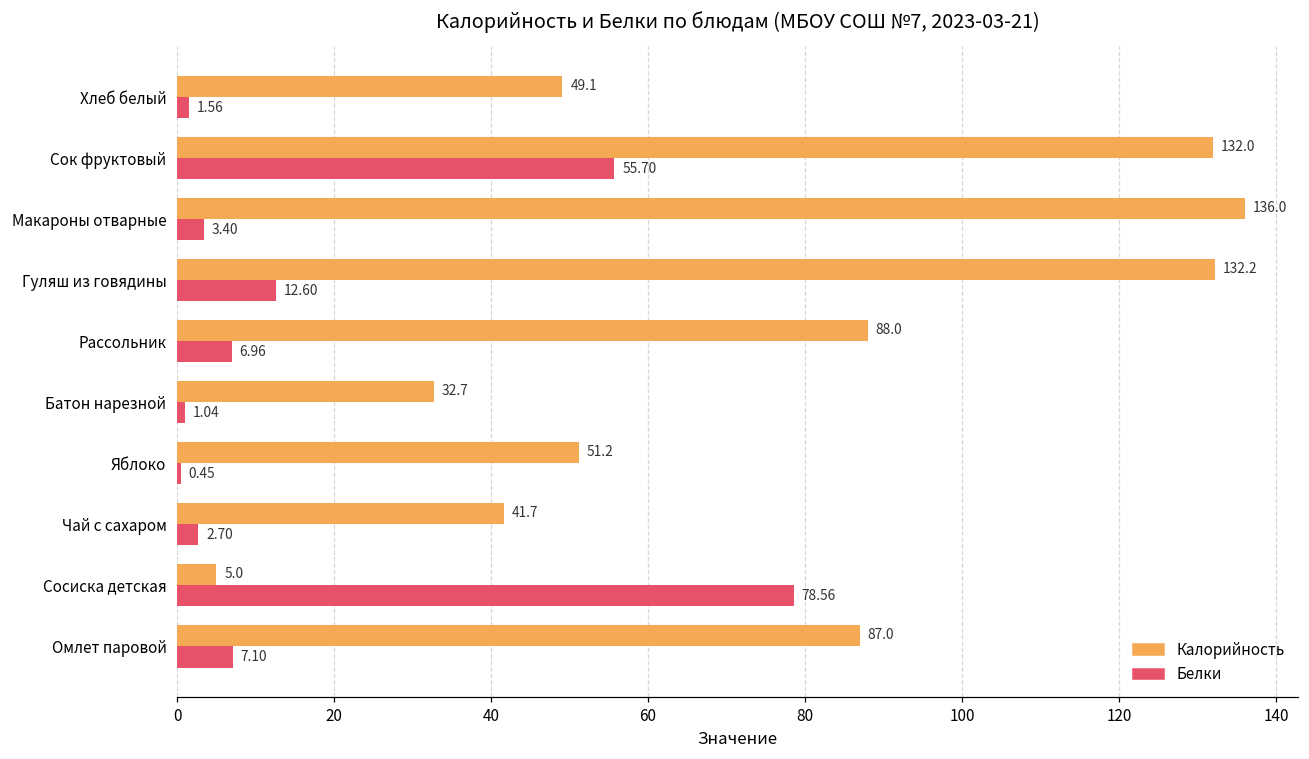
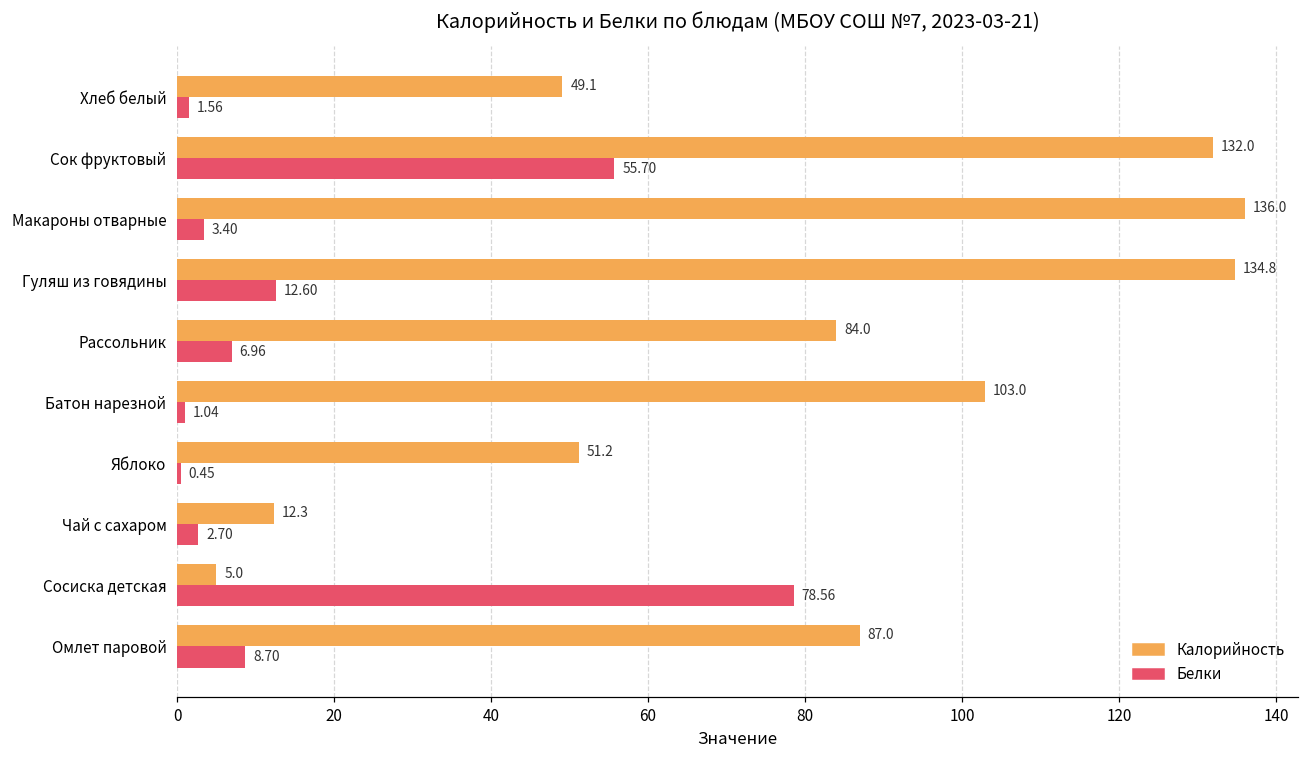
Калорийность, Гуляш из говядины: 132.2 -> 134.8
Калорийность, Рассольник: 88.0 -> 84.0
Калорийность, Батон нарезной: 32.7 -> 103.0
Калорийность, Чай с сахаром: 41.7 -> 12.3
Белки, Омлет паровой: 7.10 -> 8.70
